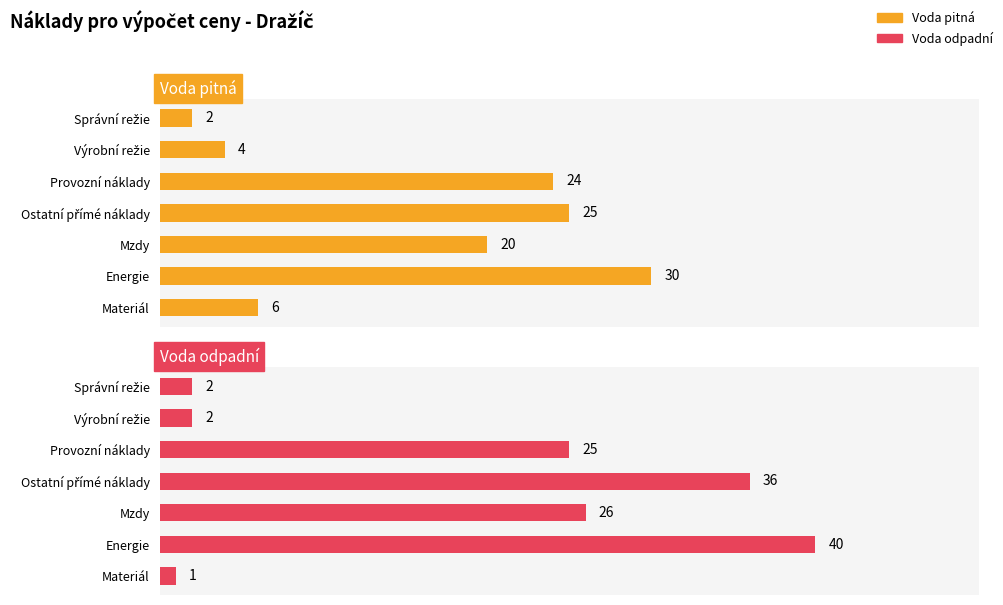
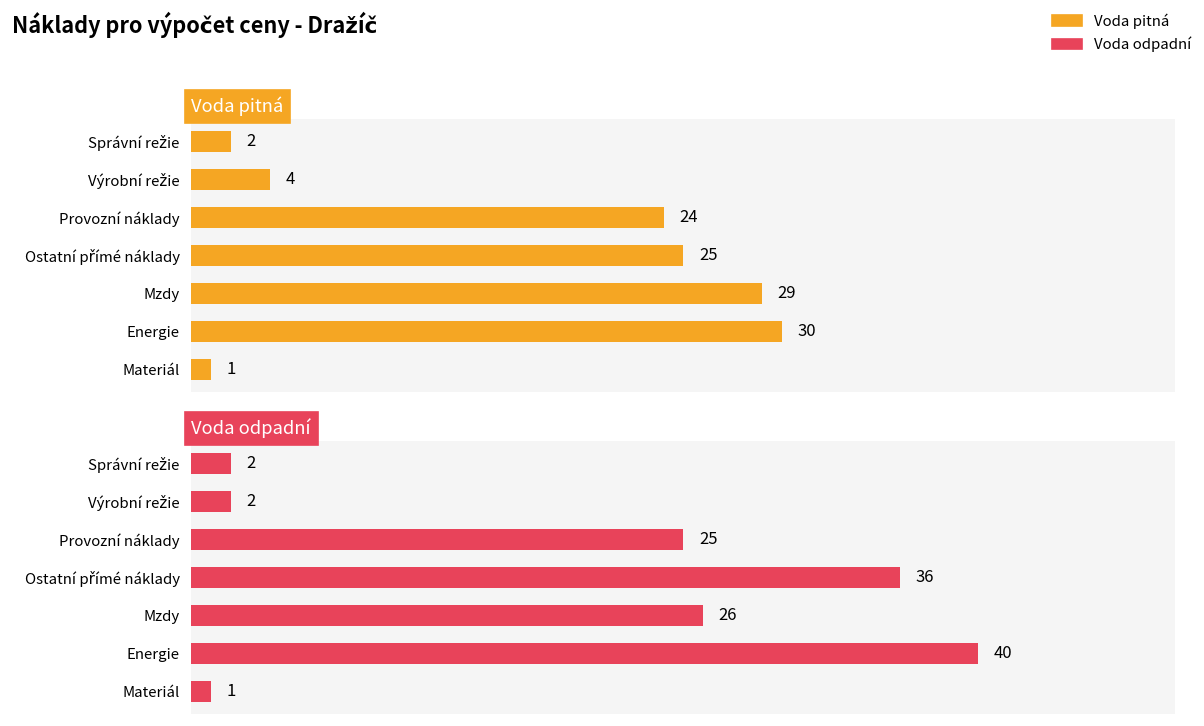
Voda pitná, Mzdy: 20 -> 29
Voda pitná, Materiál: 6 -> 1
